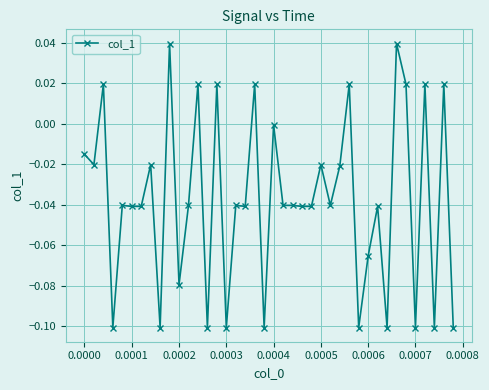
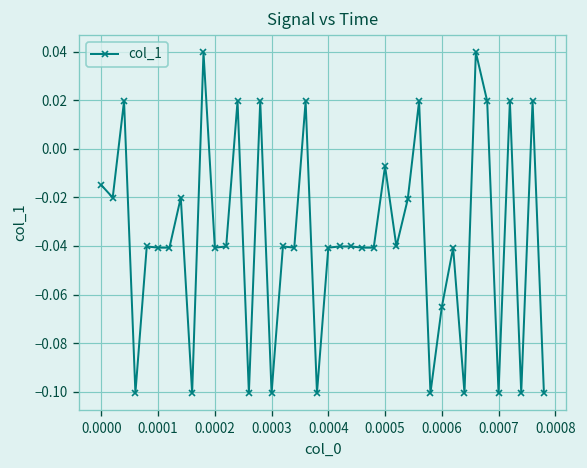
0.0002: -0.079 -> -0.041
0.0004: 0.000 -> -0.041
0.0005: -0.020 -> -0.007
